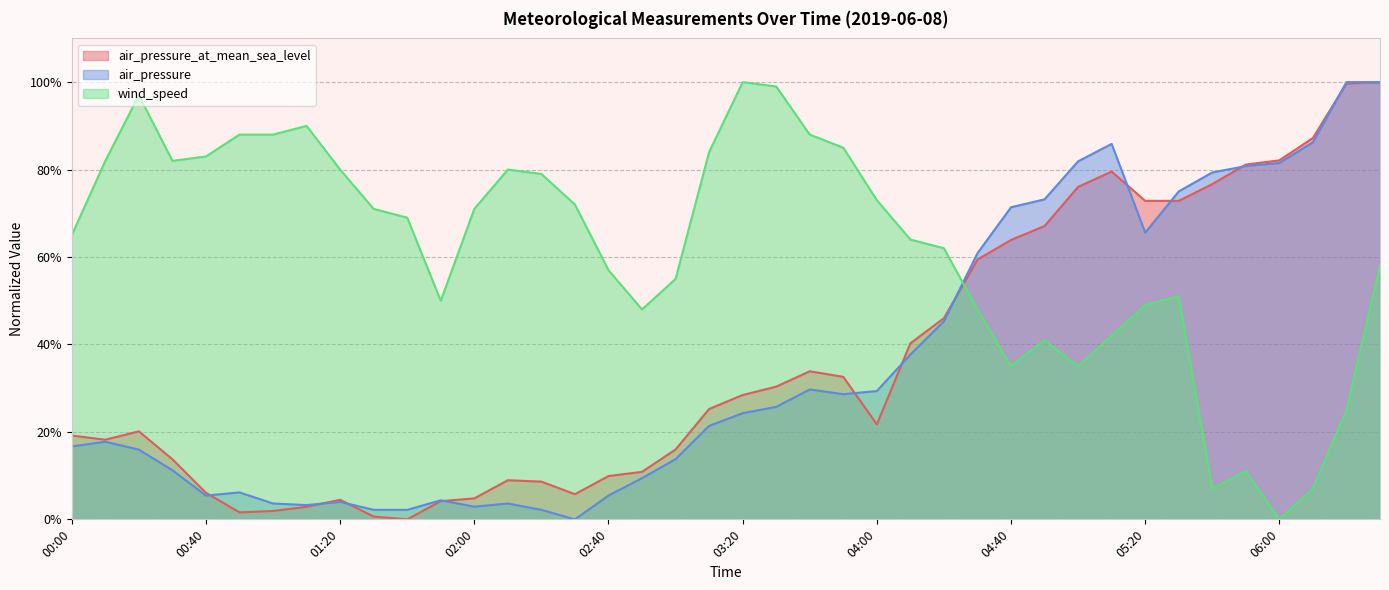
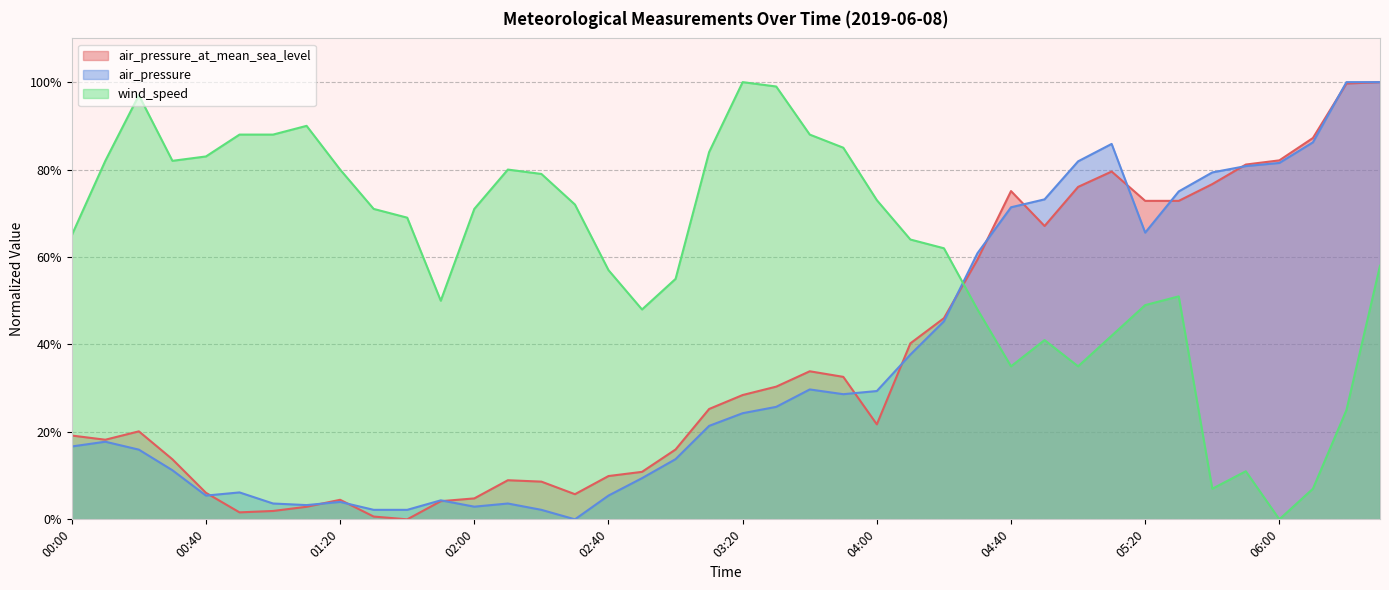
air_pressure_at_mean_sea_level, 04:40: 64% -> 75%
